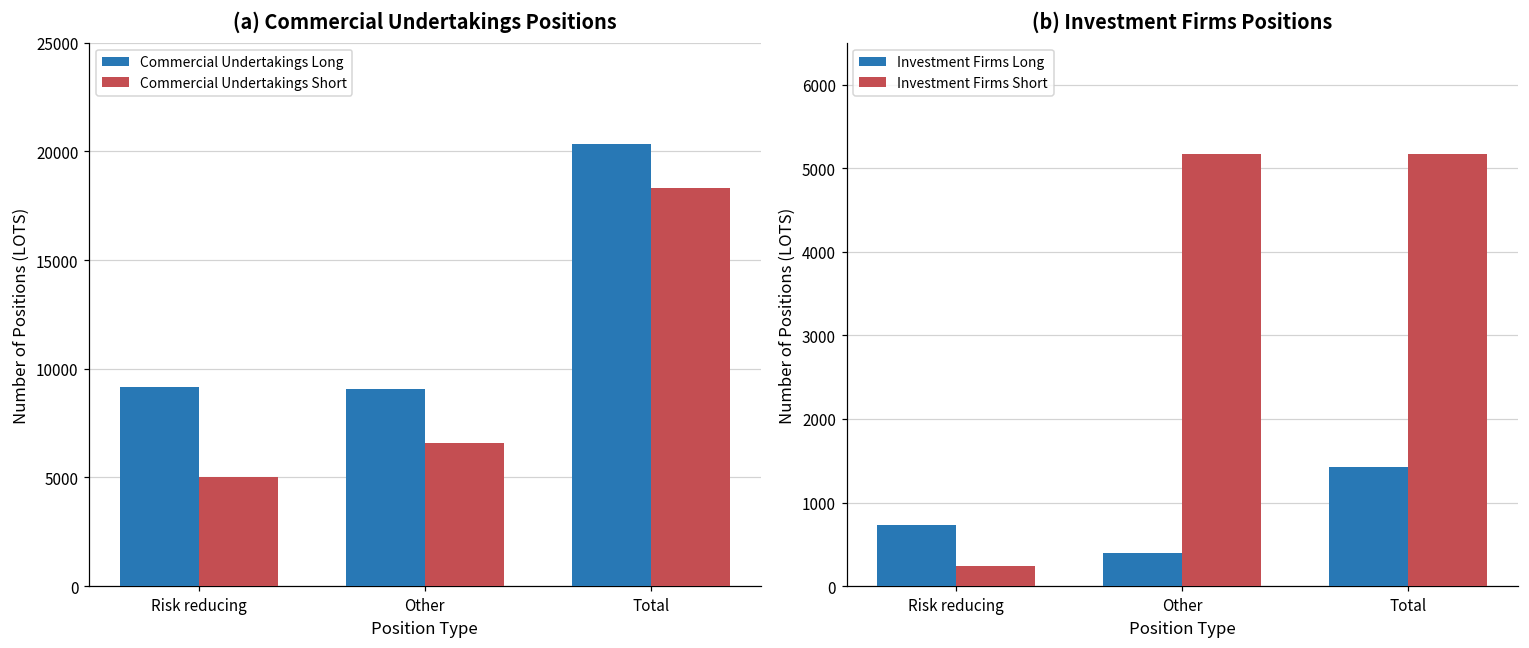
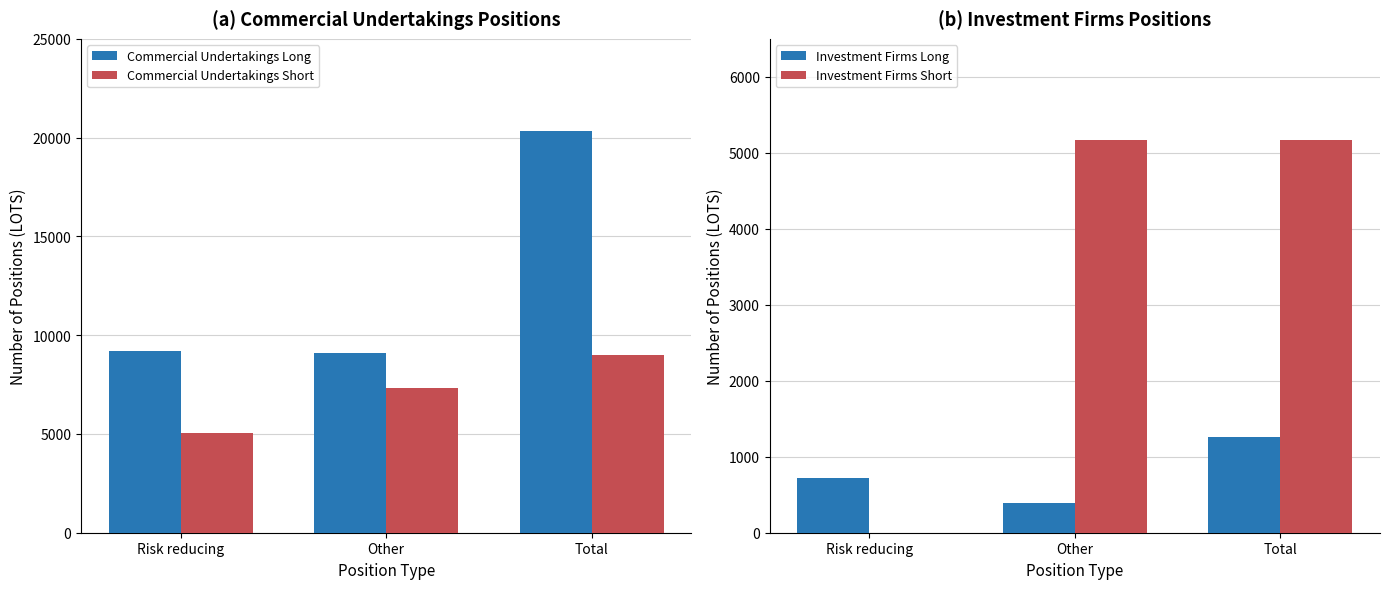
(a) Commercial Undertakings Positions, Commercial Undertakings Short, Other: 6600 -> 7300
(a) Commercial Undertakings Positions, Commercial Undertakings Short, Total: 18300 -> 9000
(b) Investment Firms Positions, Investment Firms Short, Risk reducing: 200 -> 0
(b) Investment Firms Positions, Investment Firms Long, Total: 1400 -> 1300
